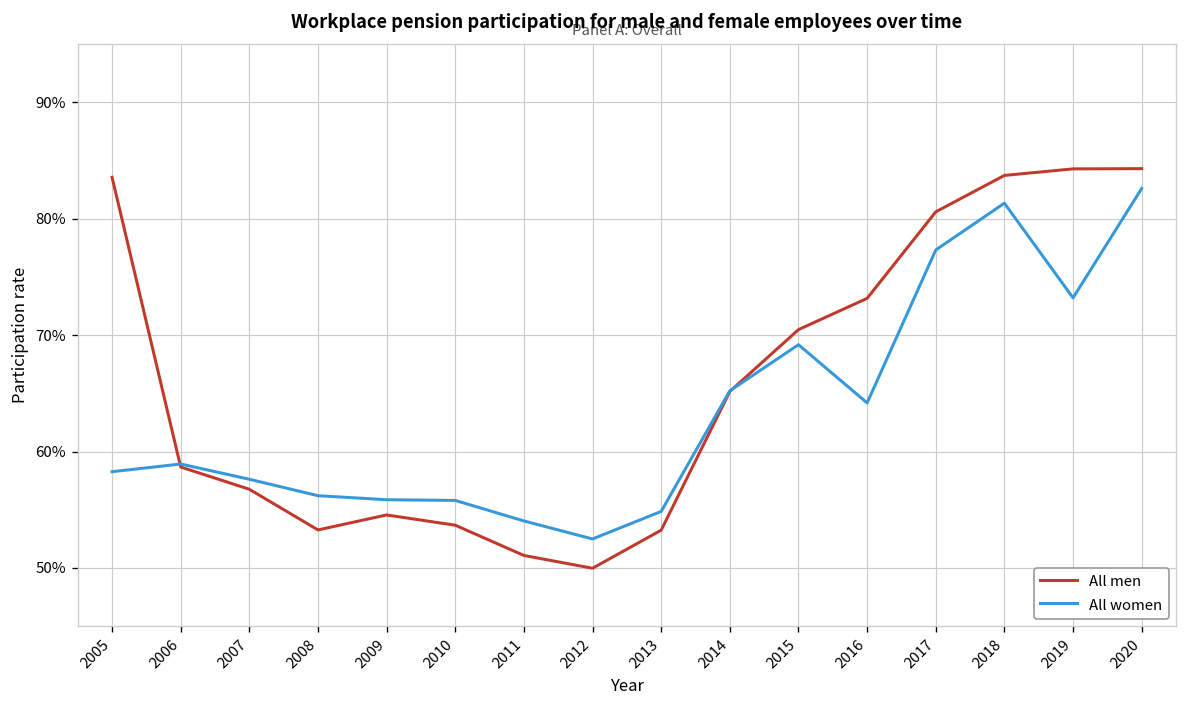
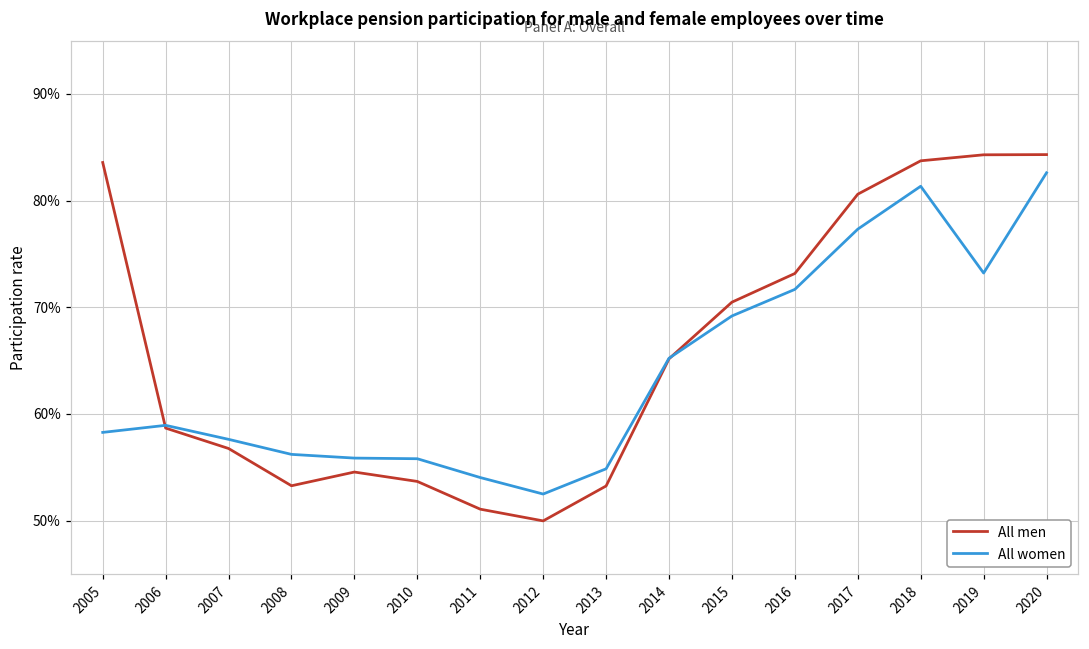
All women, 2016: 64% -> 72%
